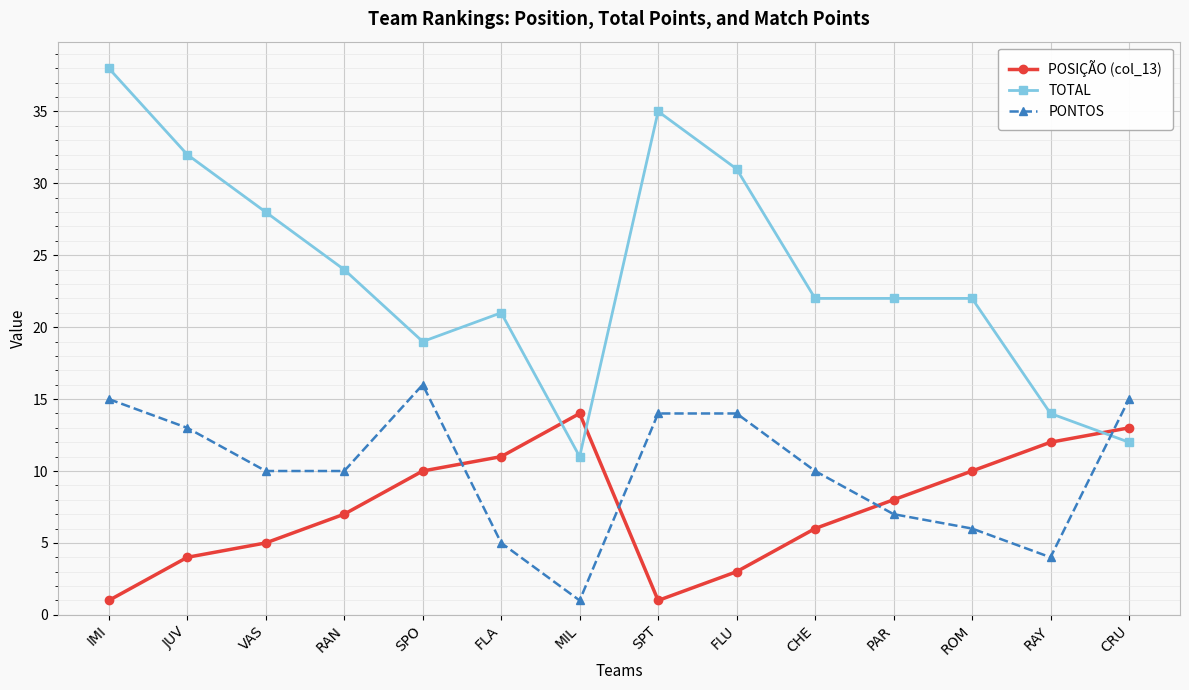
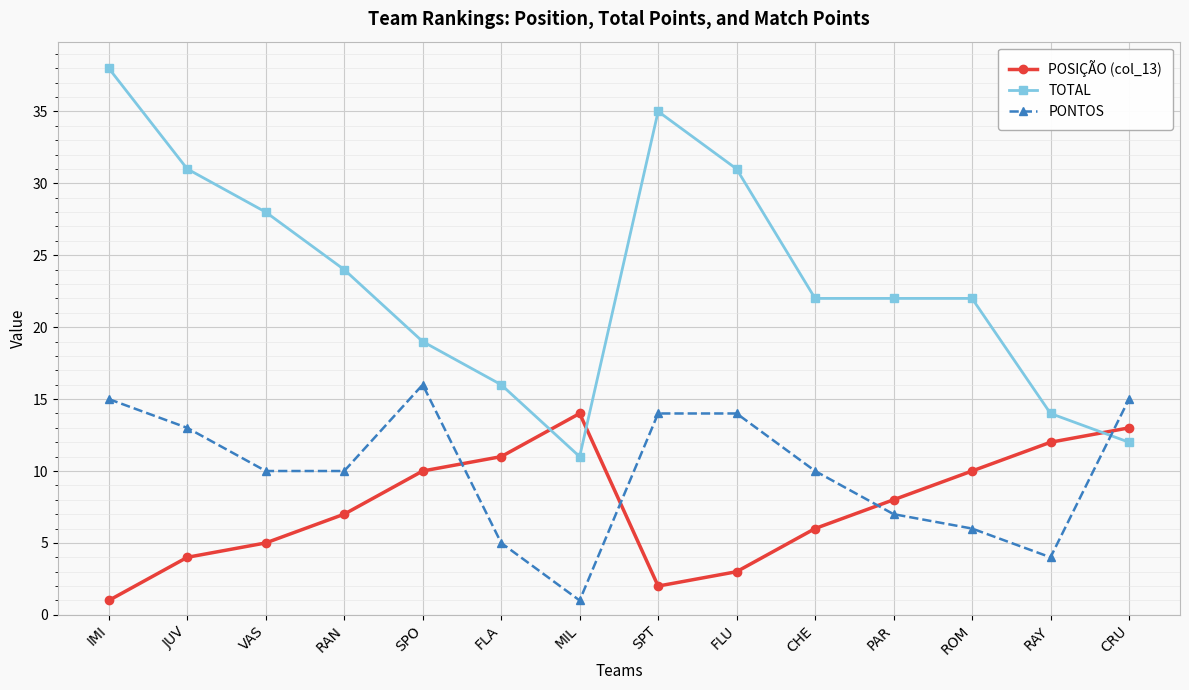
TOTAL, JUV: 32 -> 31
TOTAL, FLA: 21 -> 16
POSIÇÃO (col_13), SPT: 1 -> 2
